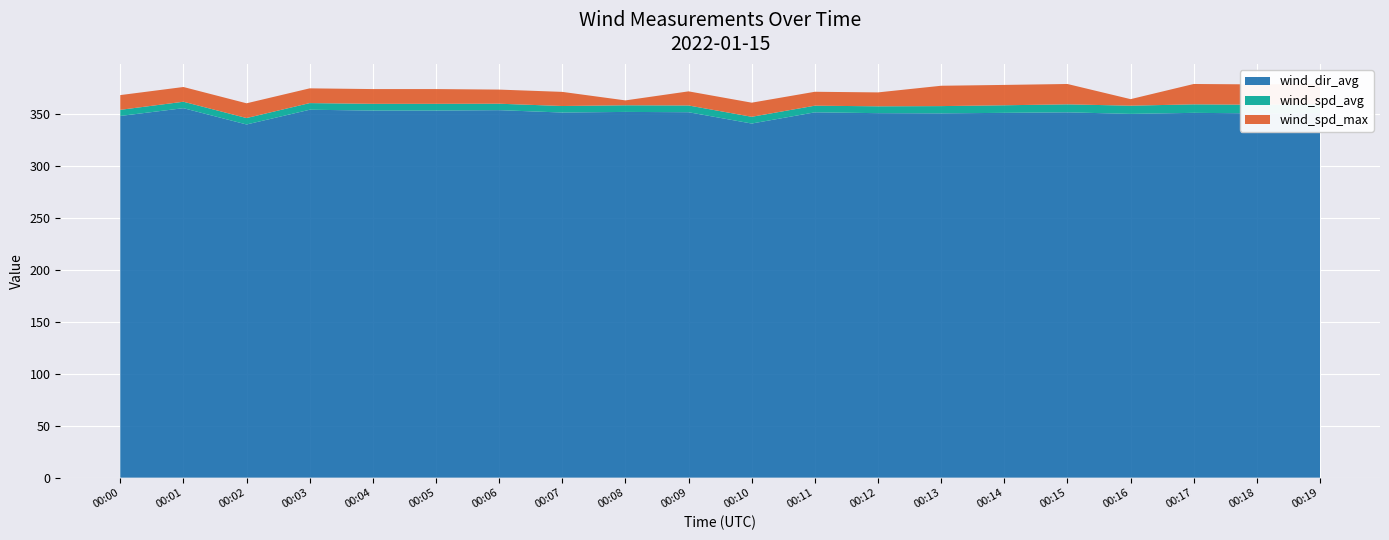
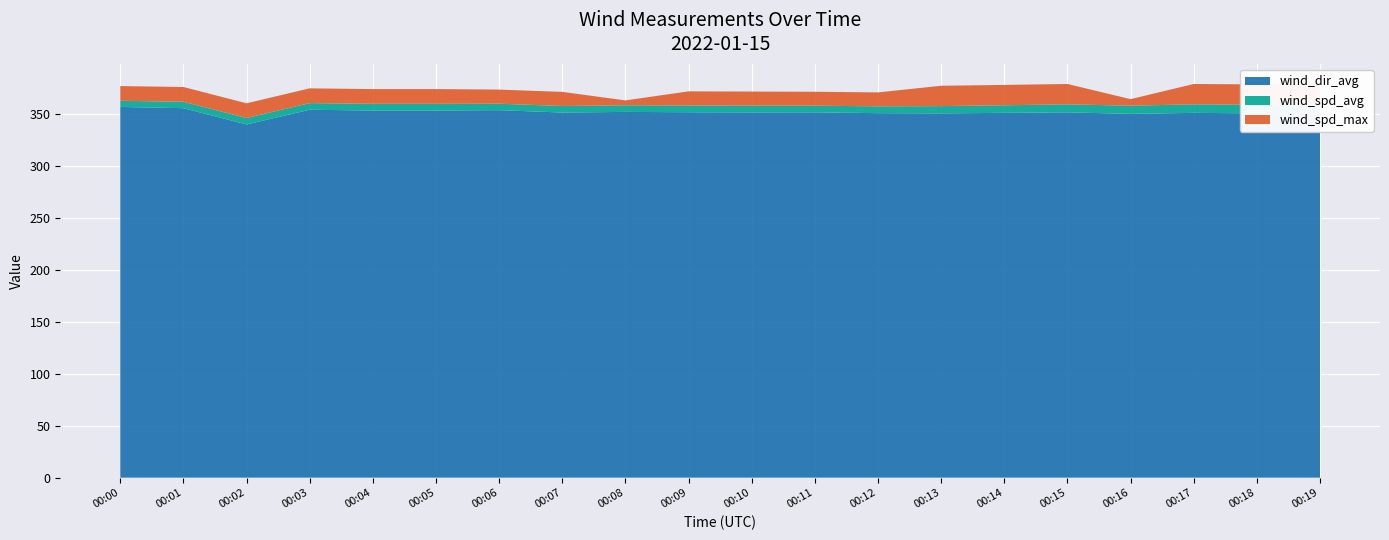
wind_dir_avg, 00:00: 348 -> 357
wind_dir_avg, 00:10: 341 -> 352
